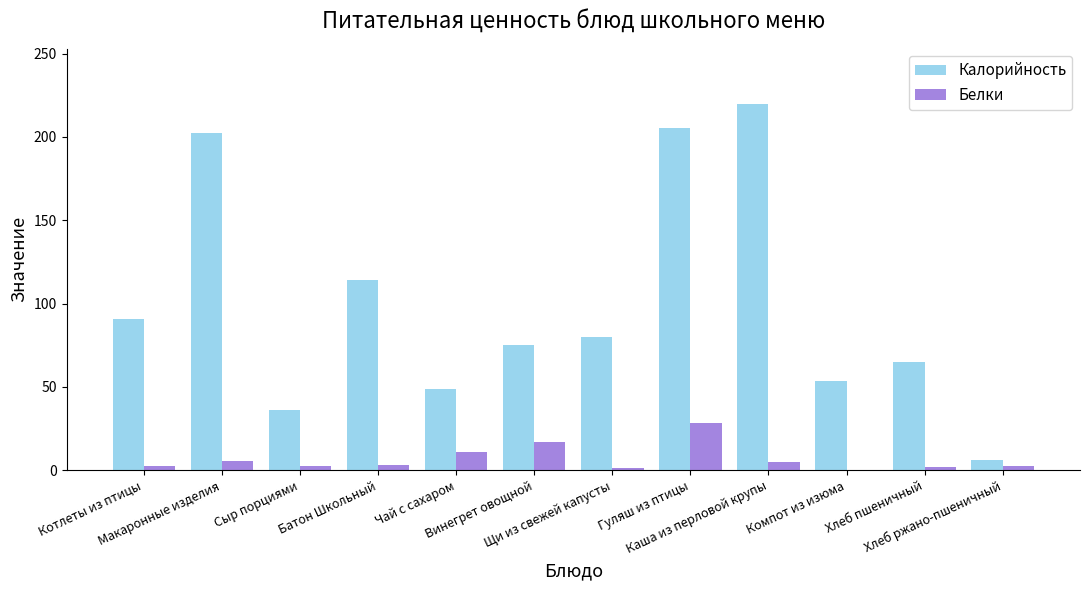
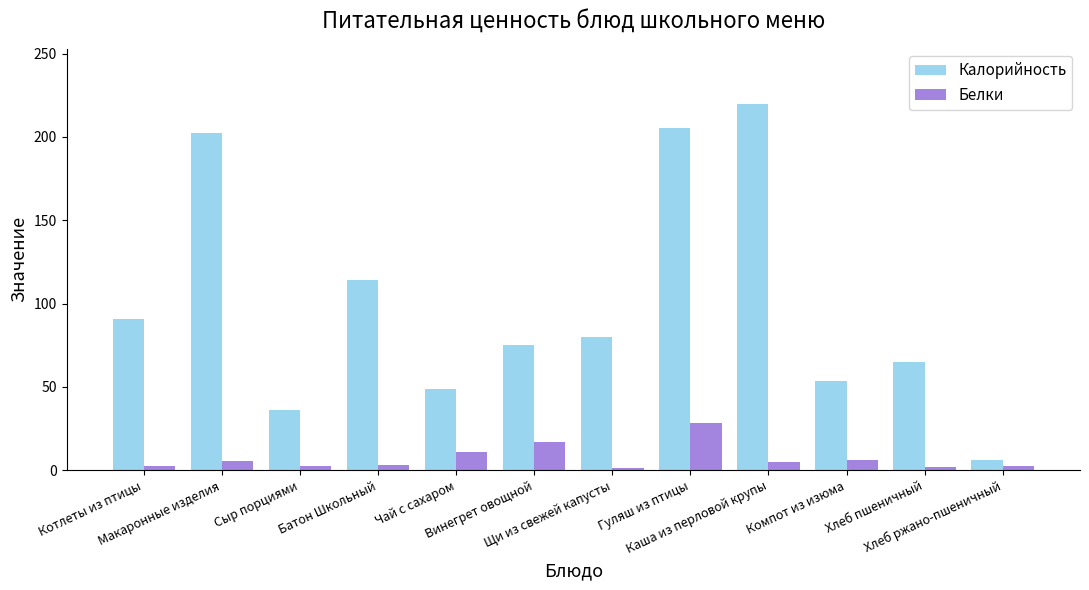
Белки, Компот из изюма: 0 -> 6
